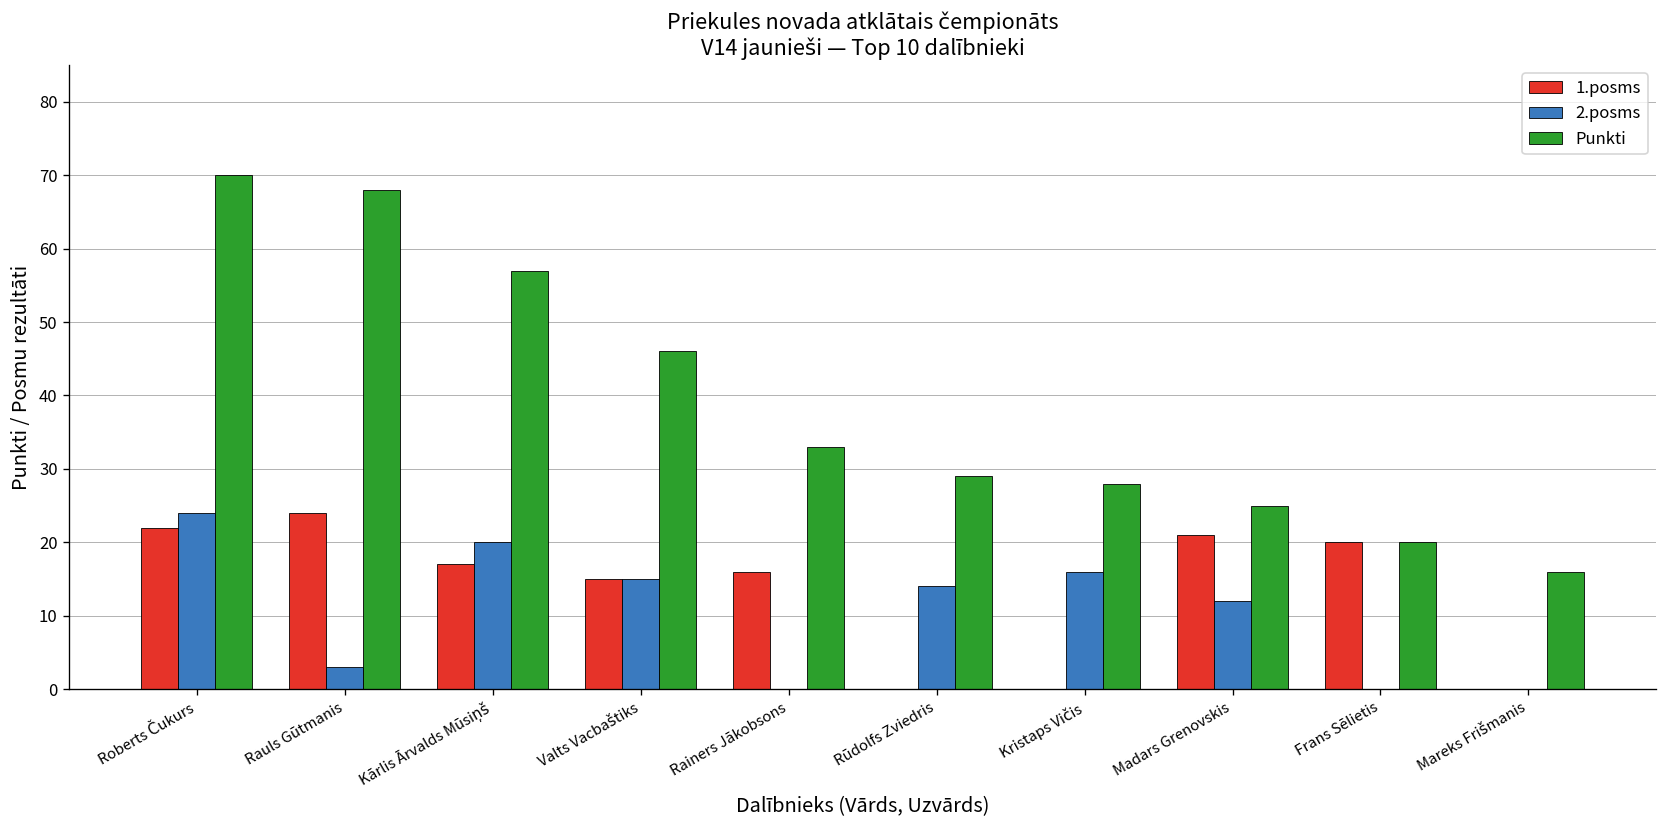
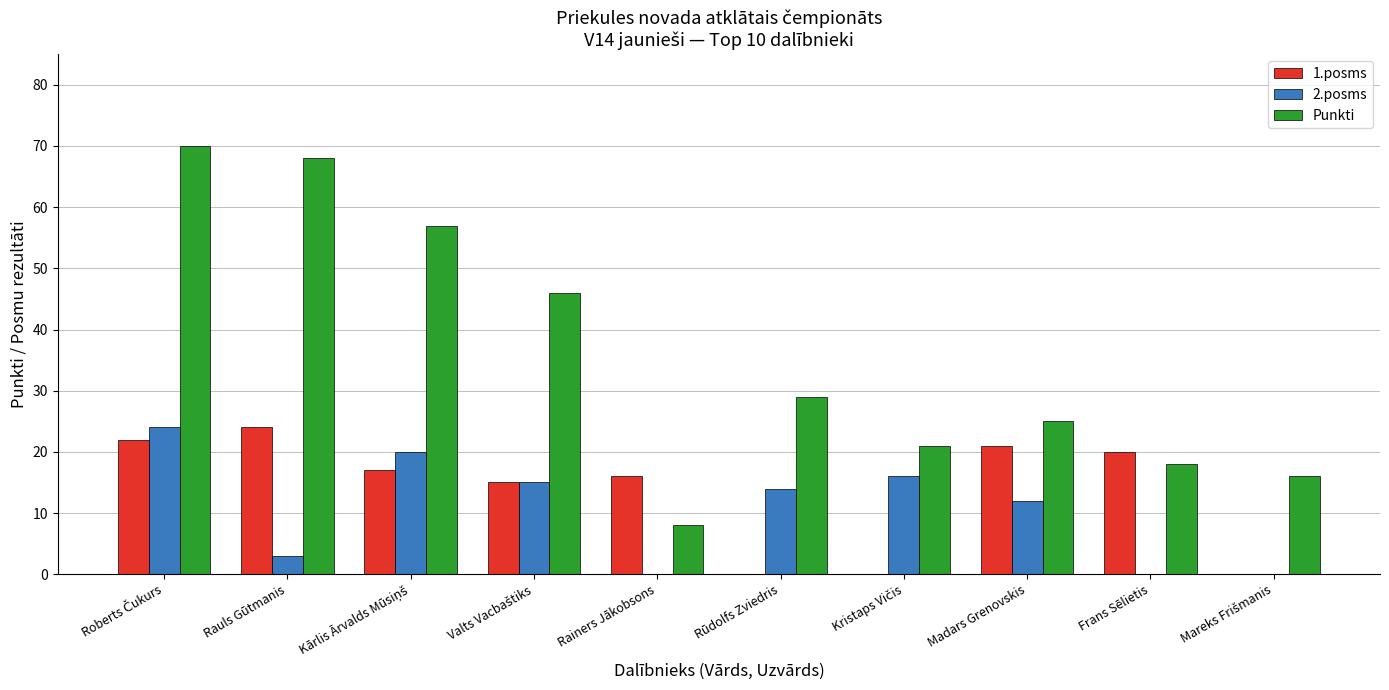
Punkti, Rainers Jākobsons: 33 -> 8
Punkti, Kristaps Vičis: 28 -> 21
Punkti, Frans Sēlietis: 20 -> 18
